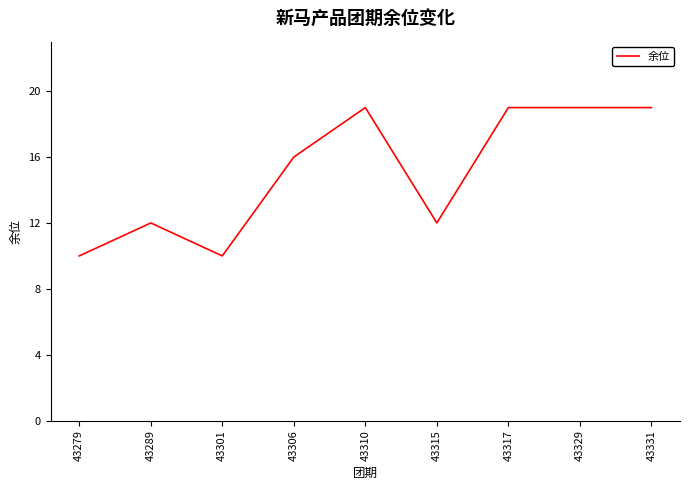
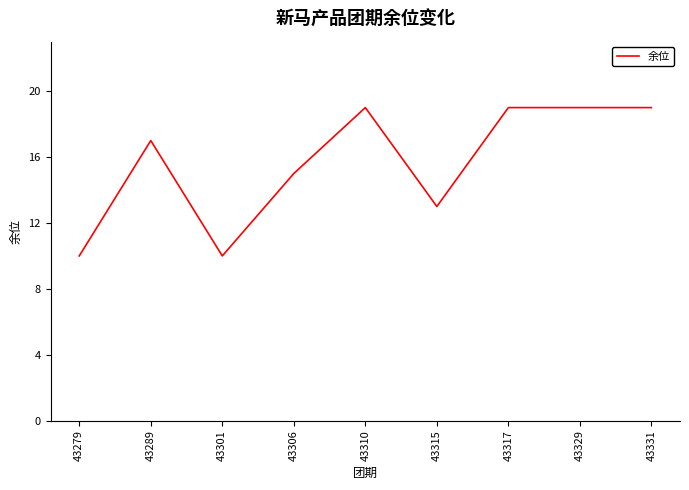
43289: 12 -> 17
43306: 16 -> 15
43315: 12 -> 13
